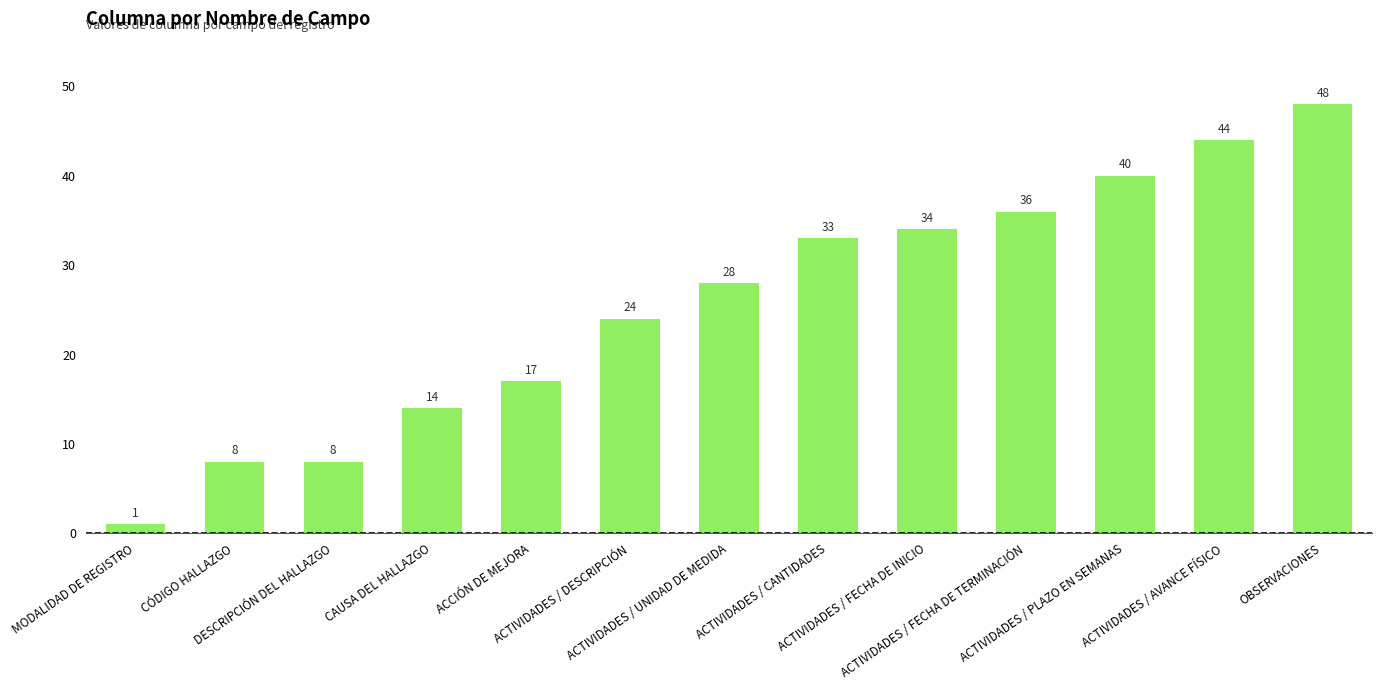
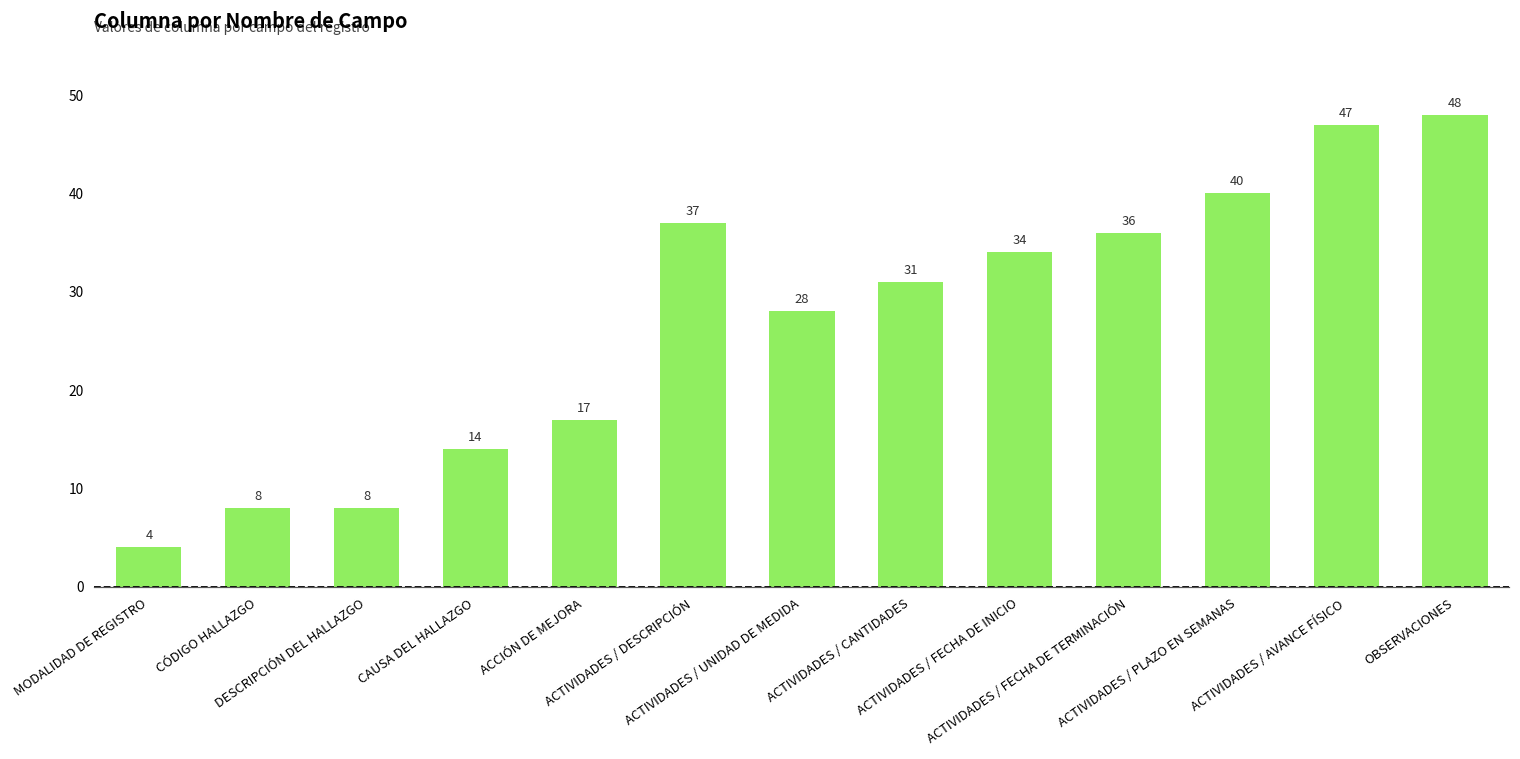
MODALIDAD DE REGISTRO: 1 -> 4
ACTIVIDADES / DESCRIPCIÓN: 24 -> 37
ACTIVIDADES / CANTIDADES: 33 -> 31
ACTIVIDADES / AVANCE FÍSICO: 44 -> 47
